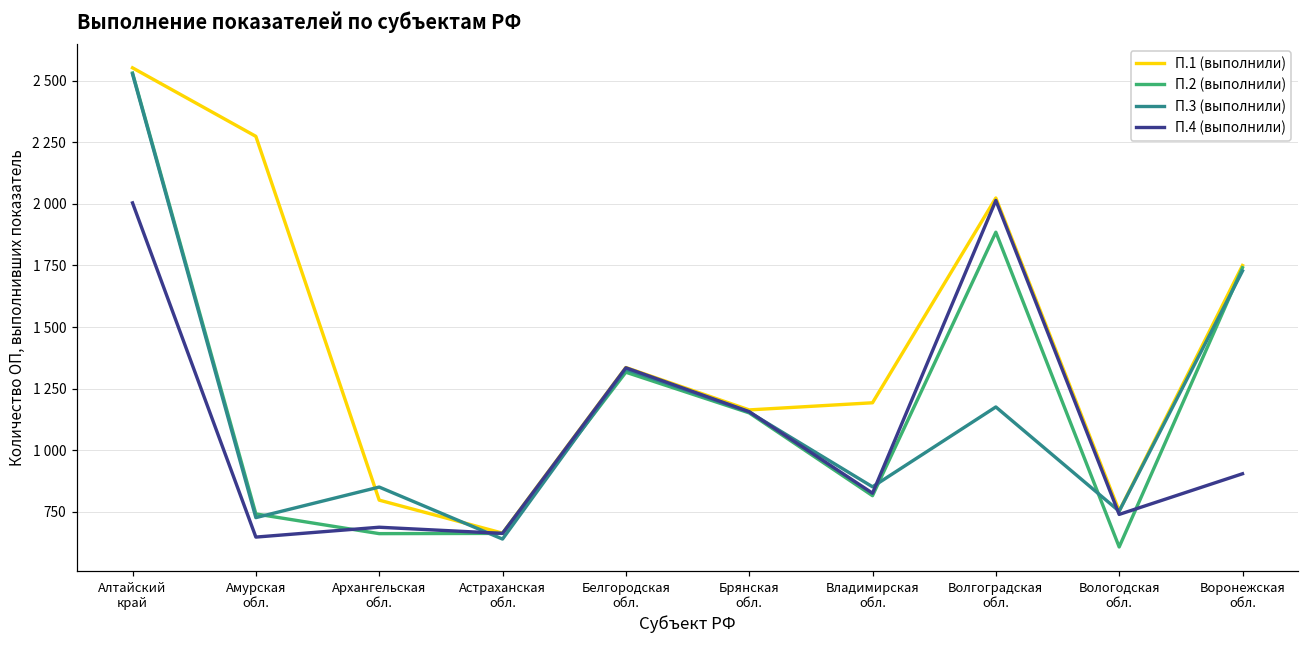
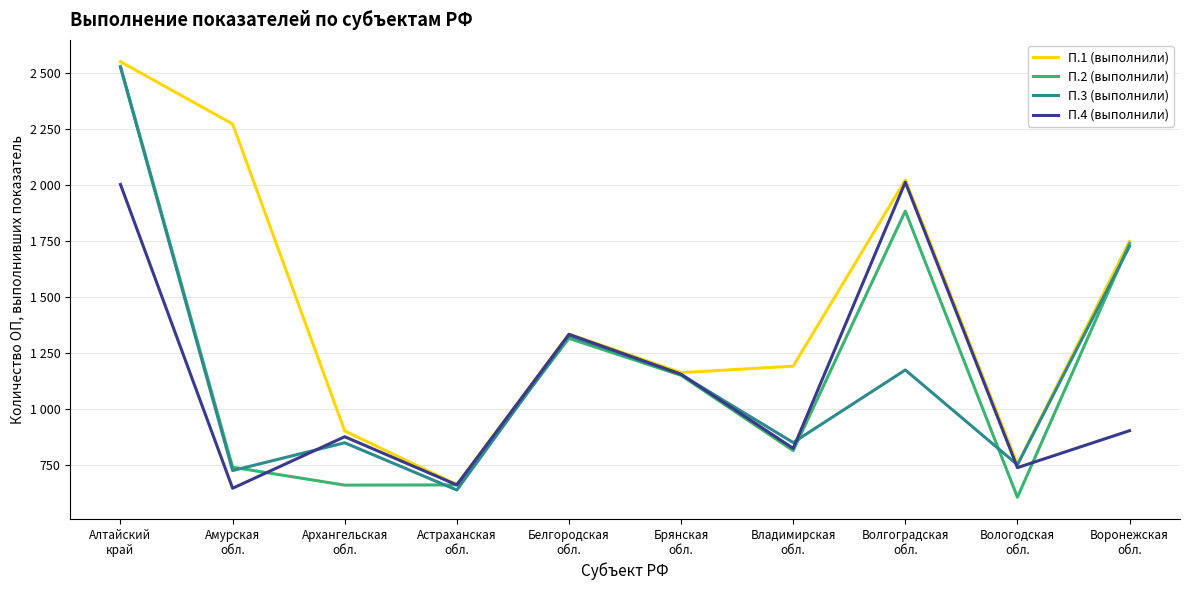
П.1 (выполнили), Архангельская обл.: 800 -> 900
П.4 (выполнили), Архангельская обл.: 690 -> 880
